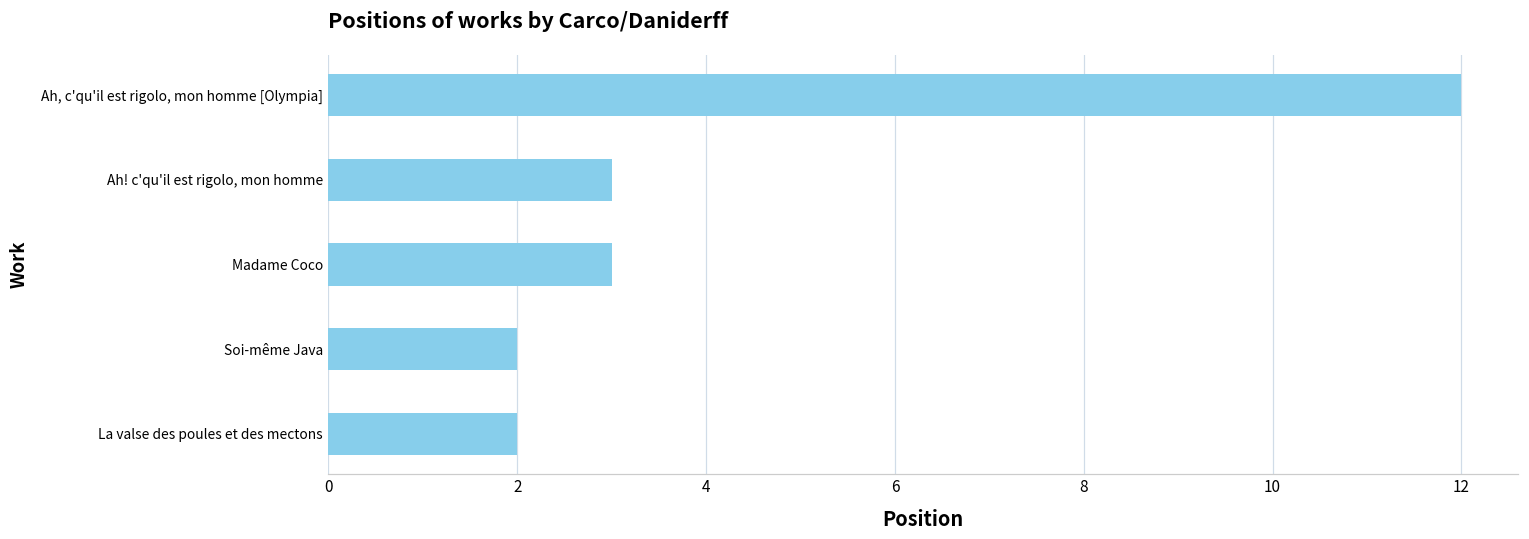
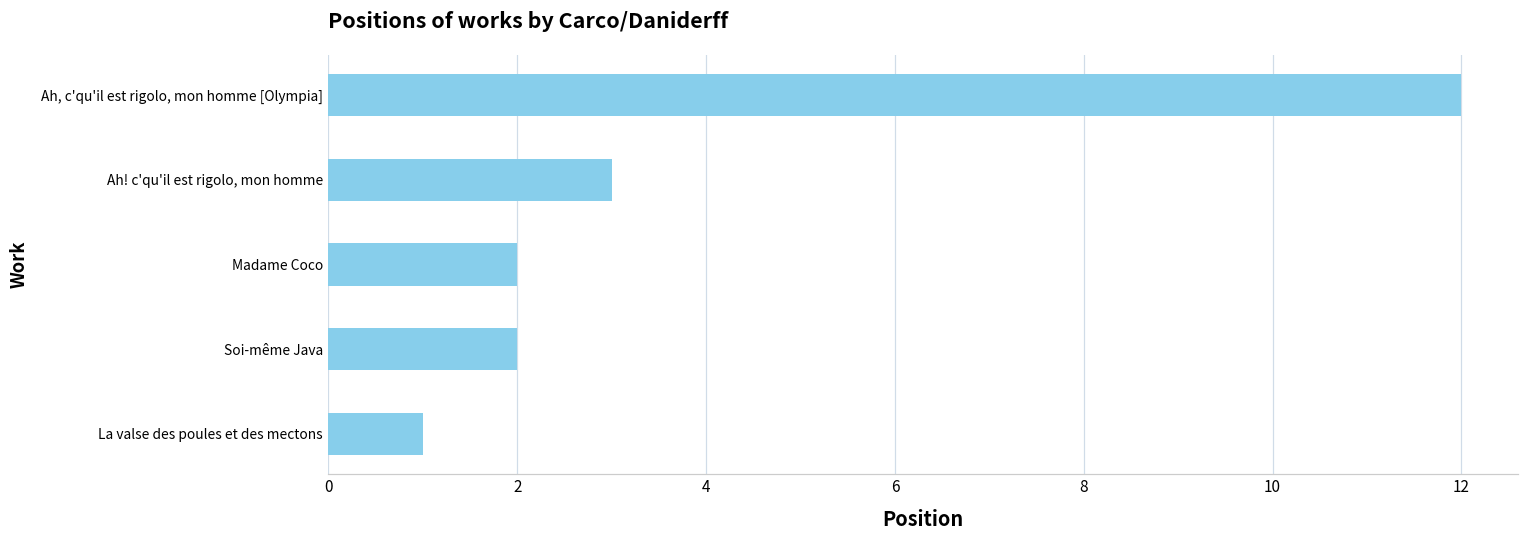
Madame Coco: 3 -> 2
La valse des poules et des mectons: 2 -> 1
